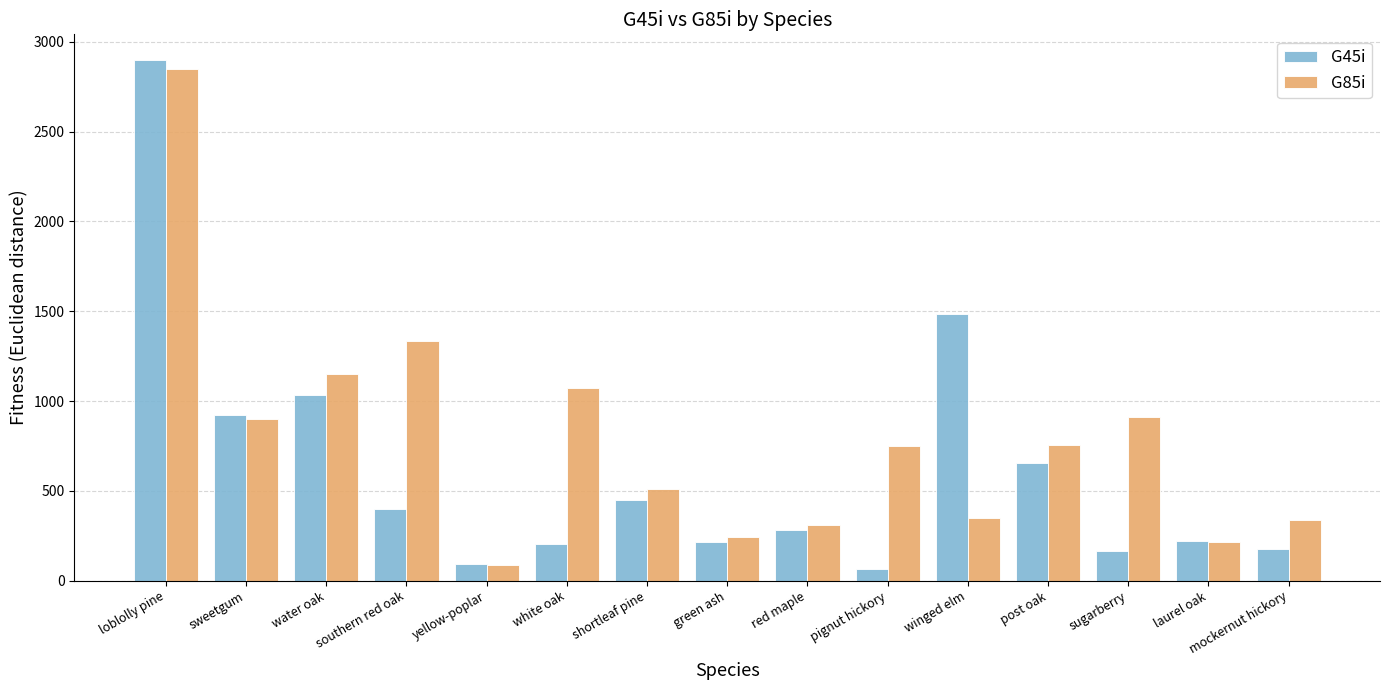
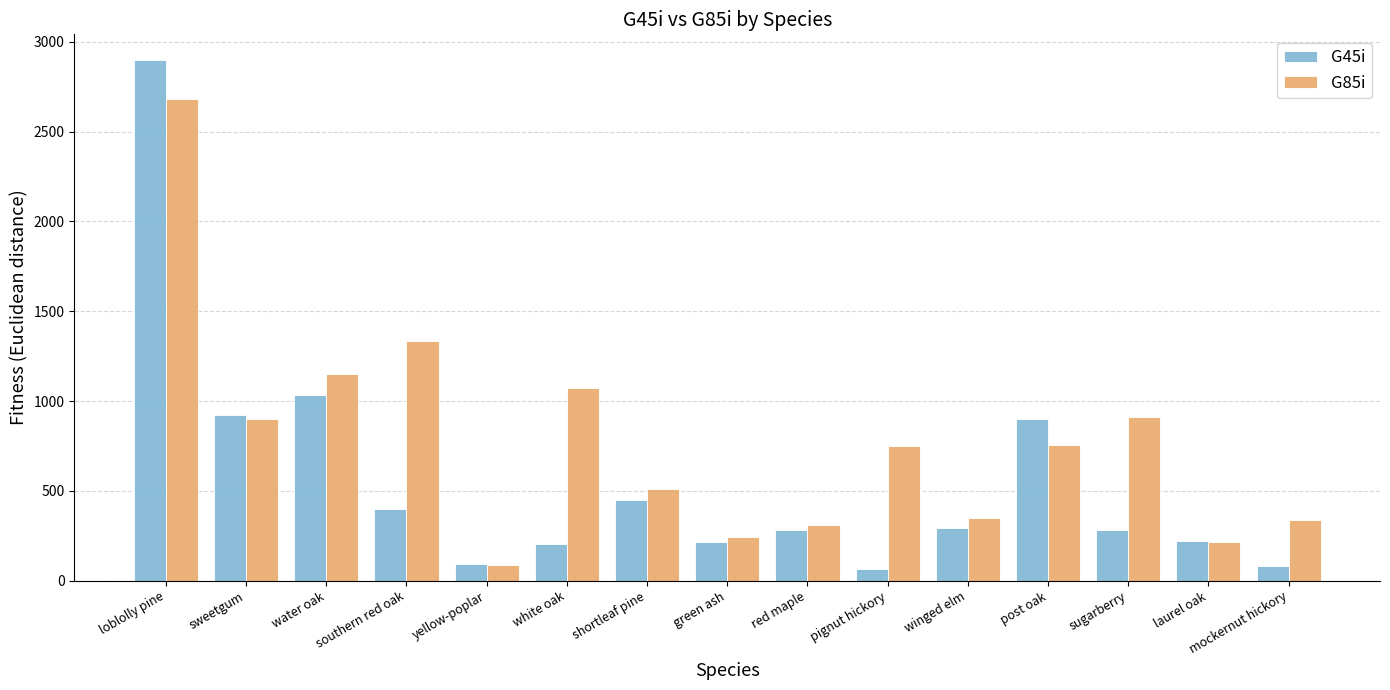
G85i, loblolly pine: 2850 -> 2680
G45i, winged elm: 1480 -> 290
G45i, post oak: 650 -> 900
G45i, sugarberry: 170 -> 280
G45i, mockernut hickory: 180 -> 80
